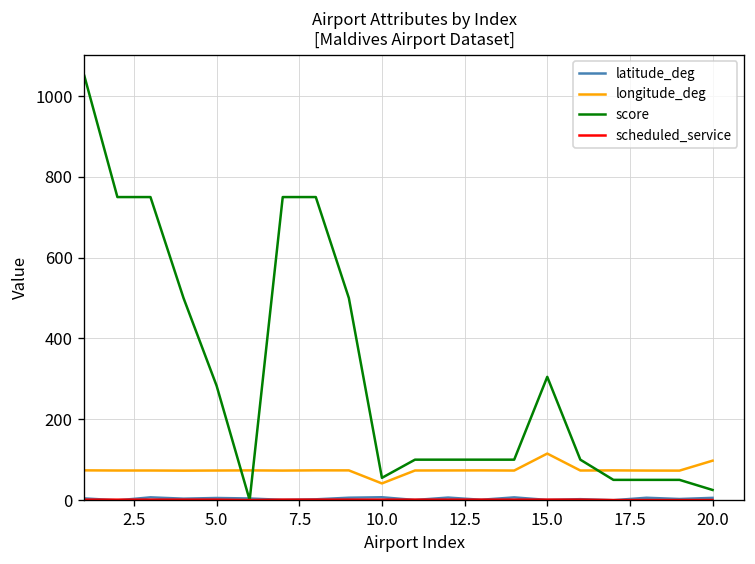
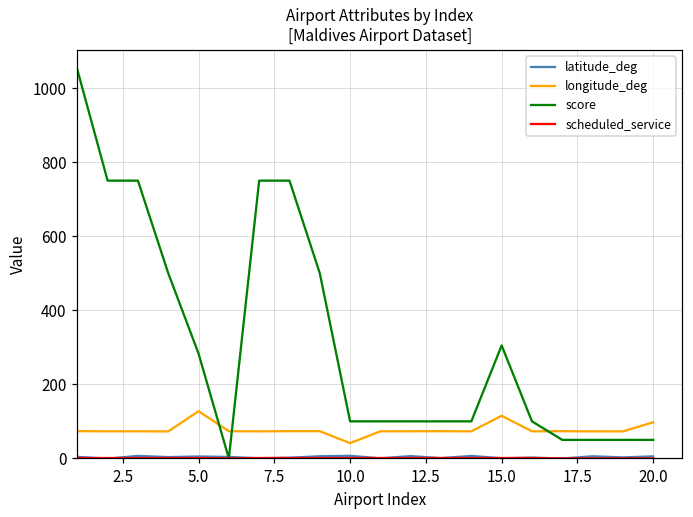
longitude_deg, 5.0: 70 -> 130
score, 10.0: 60 -> 100
score, 20.0: 30 -> 50
